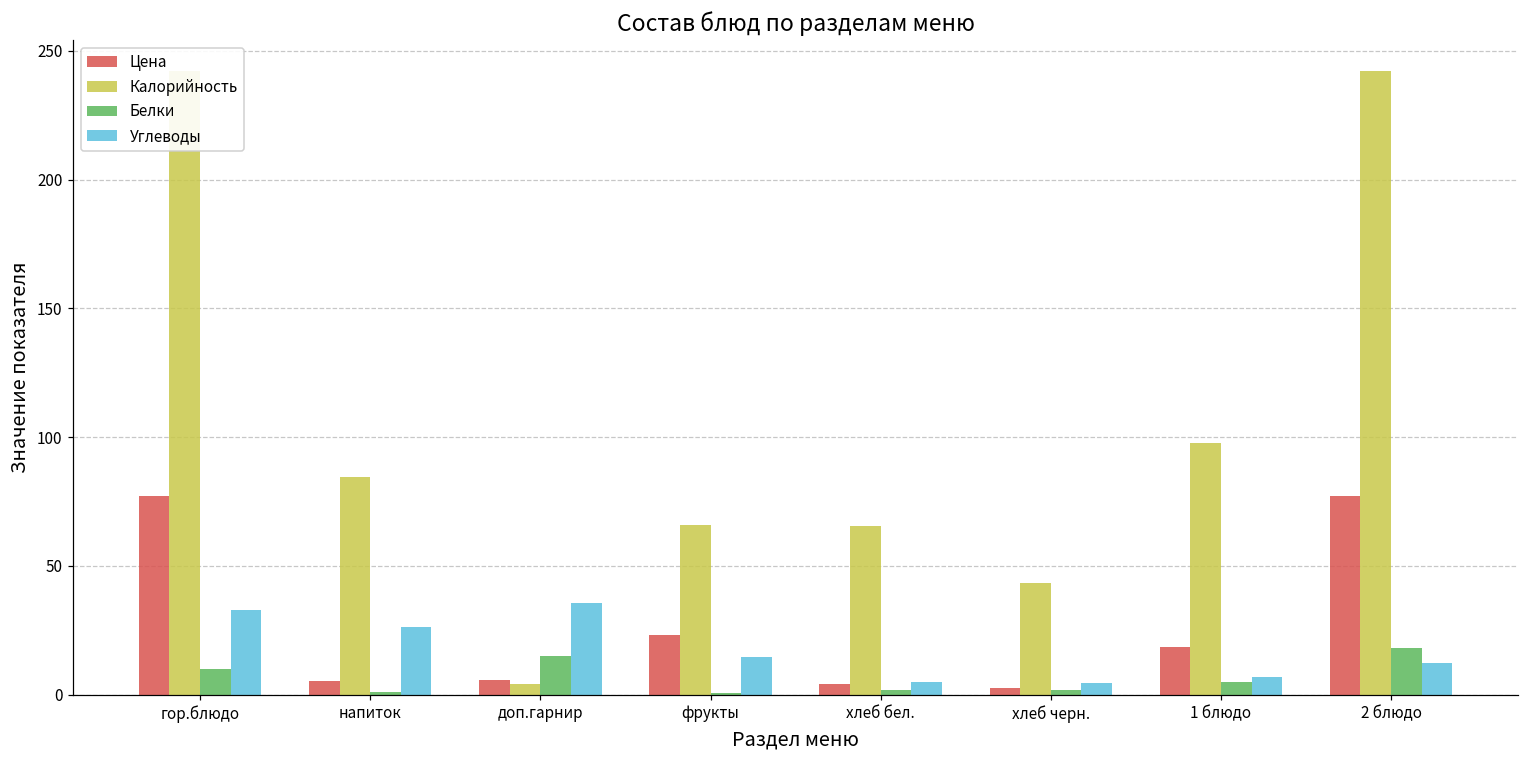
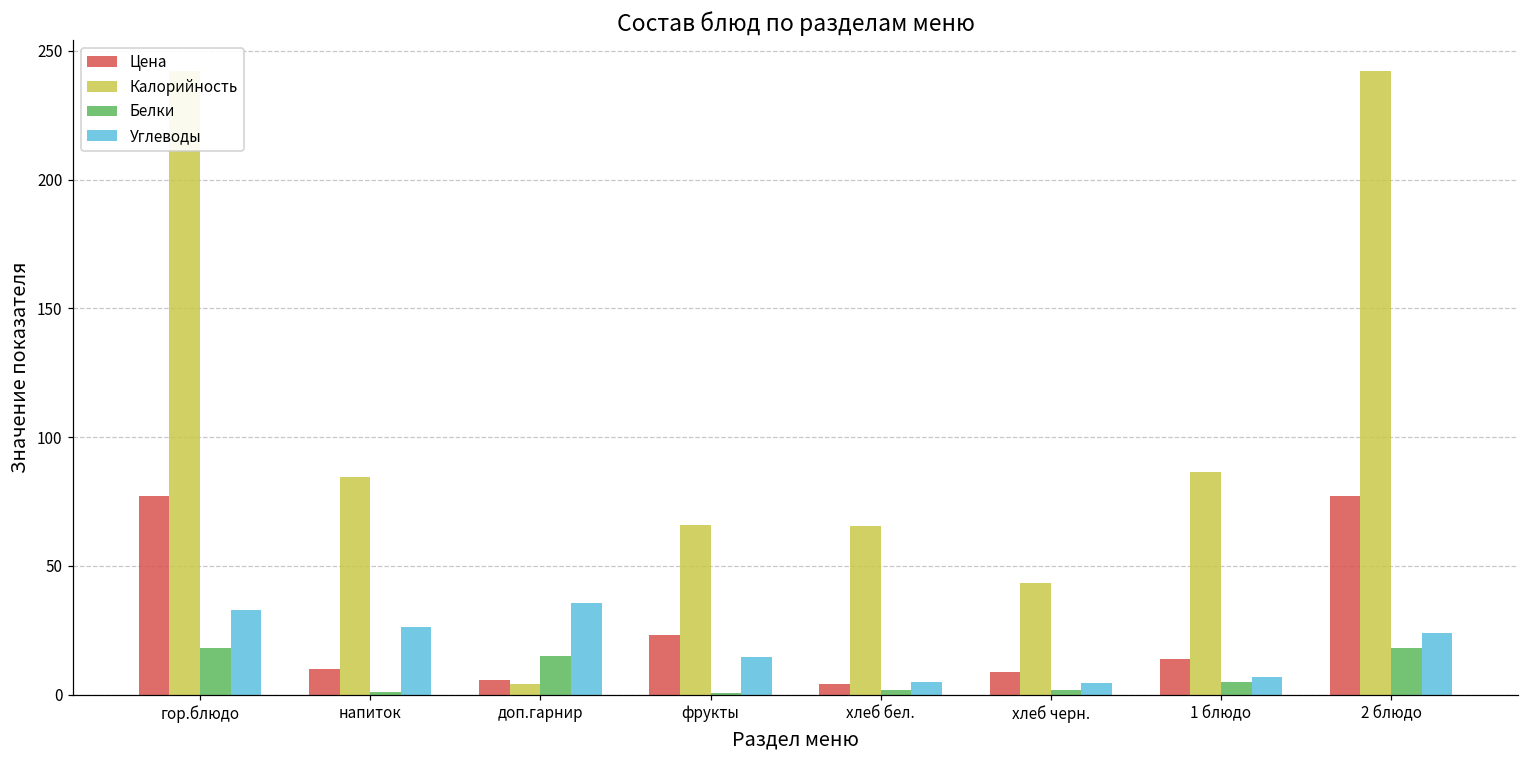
Белки, гор.блюдо: 10 -> 18
Цена, напиток: 5 -> 10
Цена, хлеб черн.: 3 -> 9
Цена, 1 блюдо: 19 -> 14
Калорийность, 1 блюдо: 98 -> 86
Углеводы, 2 блюдо: 12 -> 24
